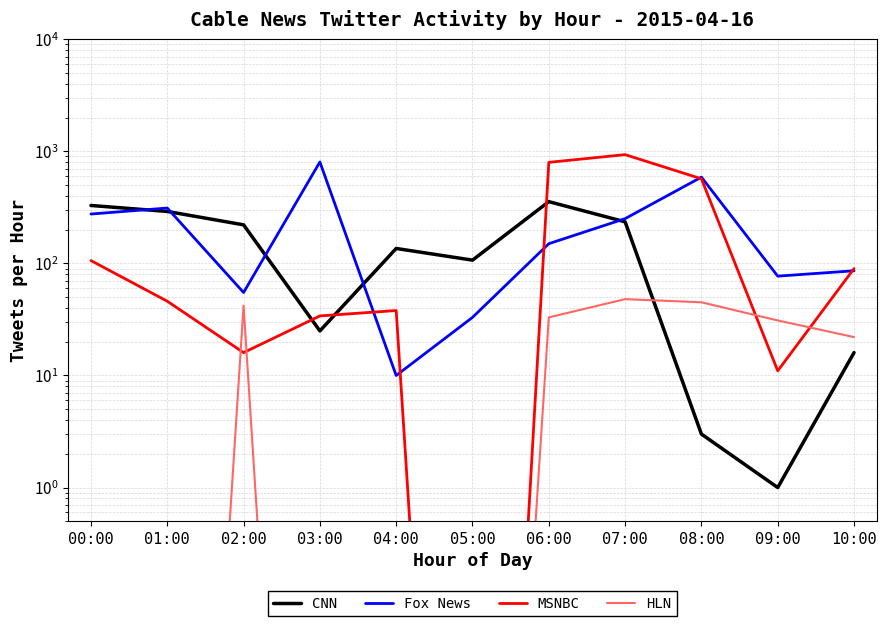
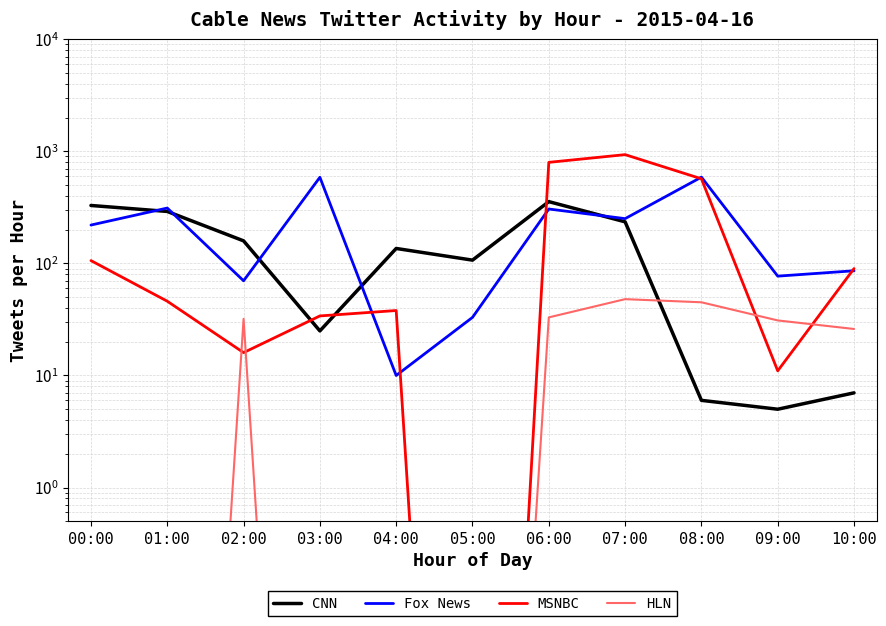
Fox News, 00:00: 280 -> 220
CNN, 02:00: 220 -> 160
Fox News, 02:00: 60 -> 70
HLN, 02:00: 42 -> 32
Fox News, 03:00: 800 -> 600
Fox News, 06:00: 150 -> 310
CNN, 08:00: 3 -> 6
CNN, 09:00: 1 -> 5
CNN, 10:00: 16 -> 7
HLN, 10:00: 22 -> 26
